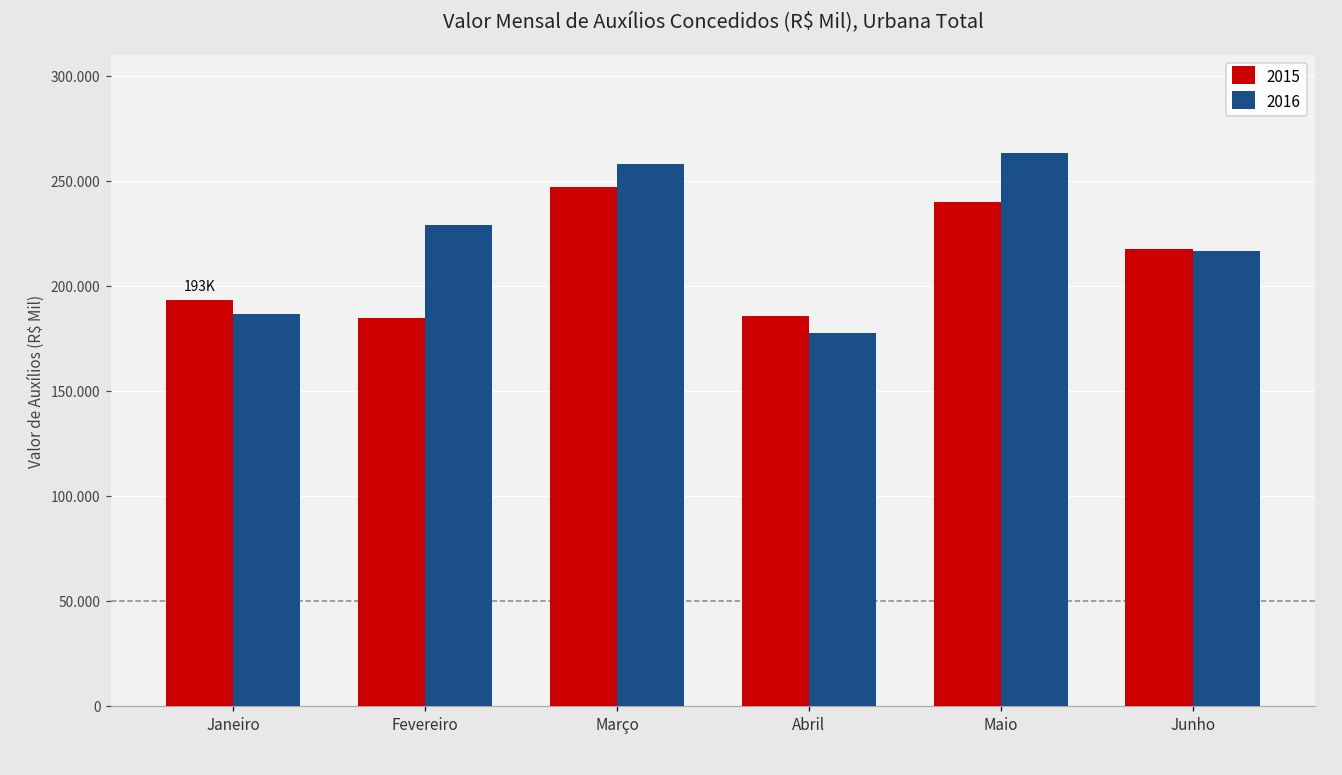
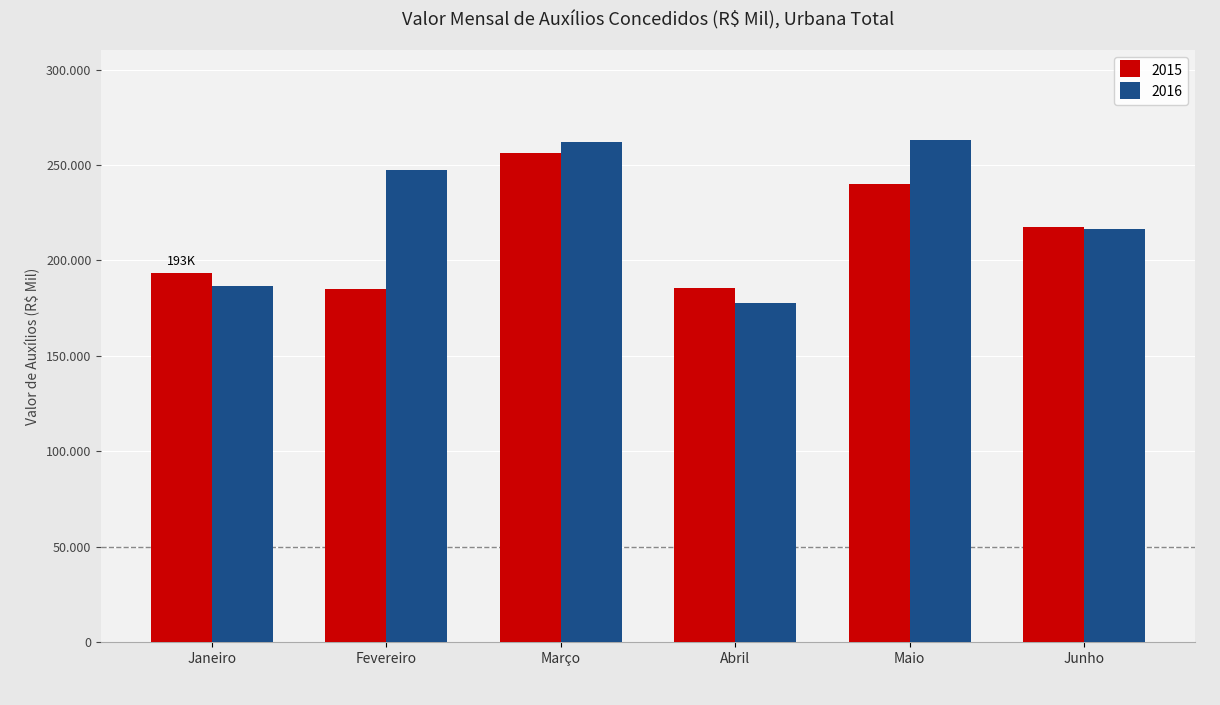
2016, Fevereiro: 229 -> 248
2015, Março: 247 -> 256
2016, Março: 258 -> 262
